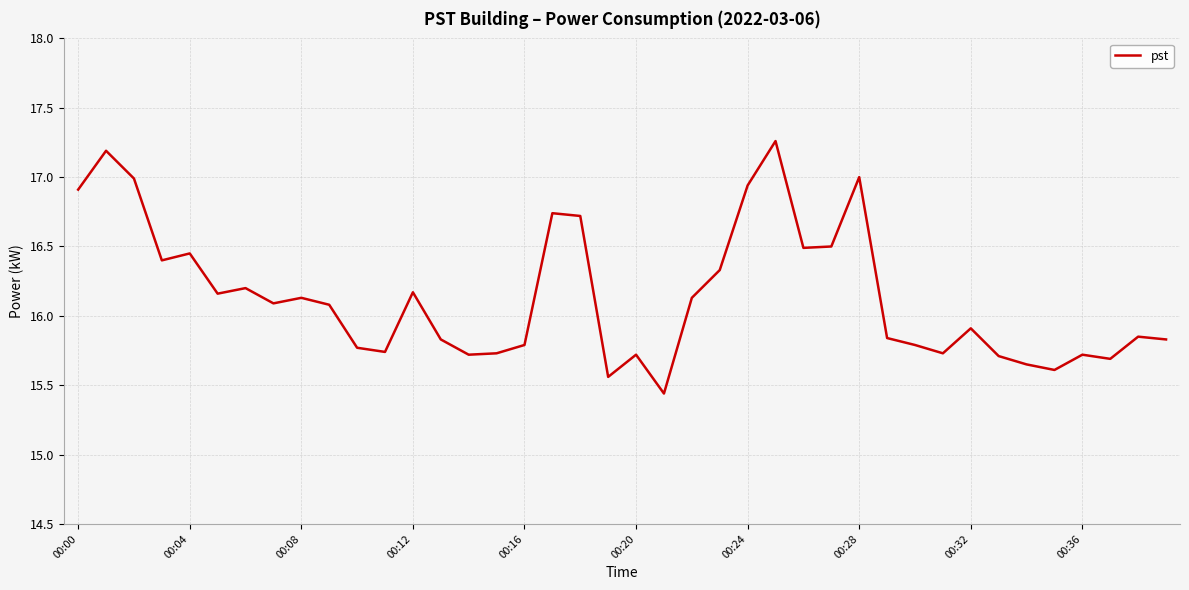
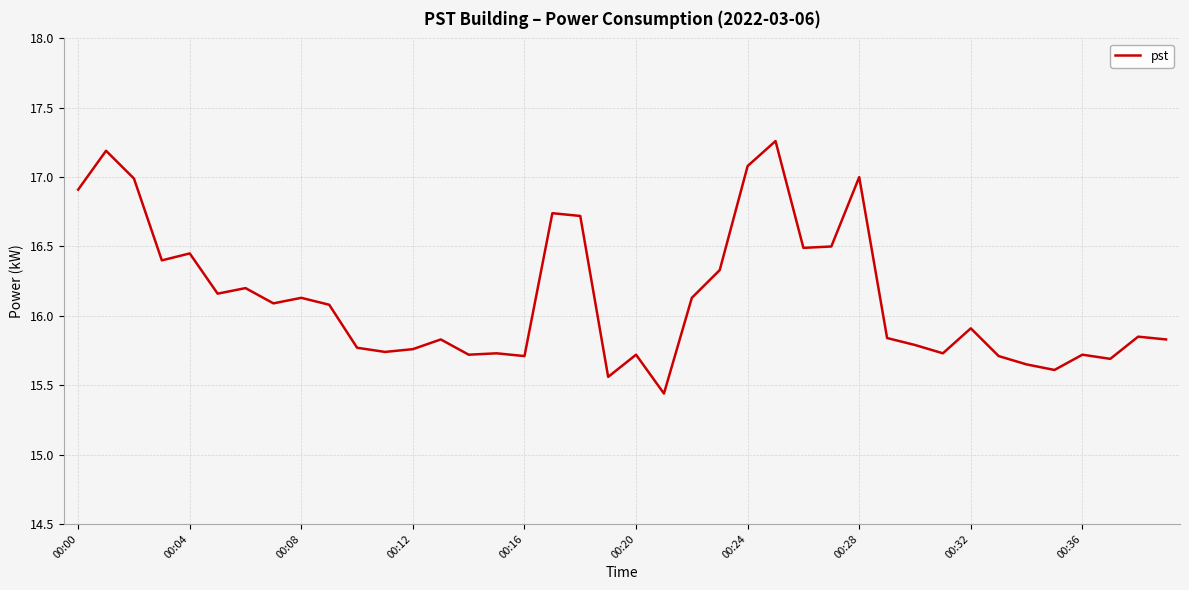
00:12: 16.17 -> 15.76
00:16: 15.79 -> 15.71
00:24: 16.94 -> 17.08
